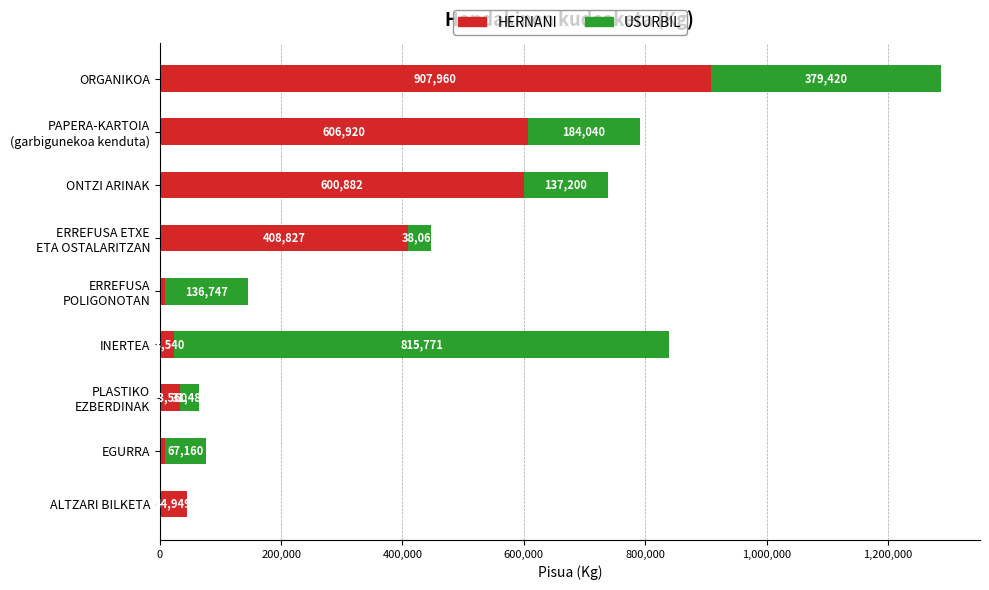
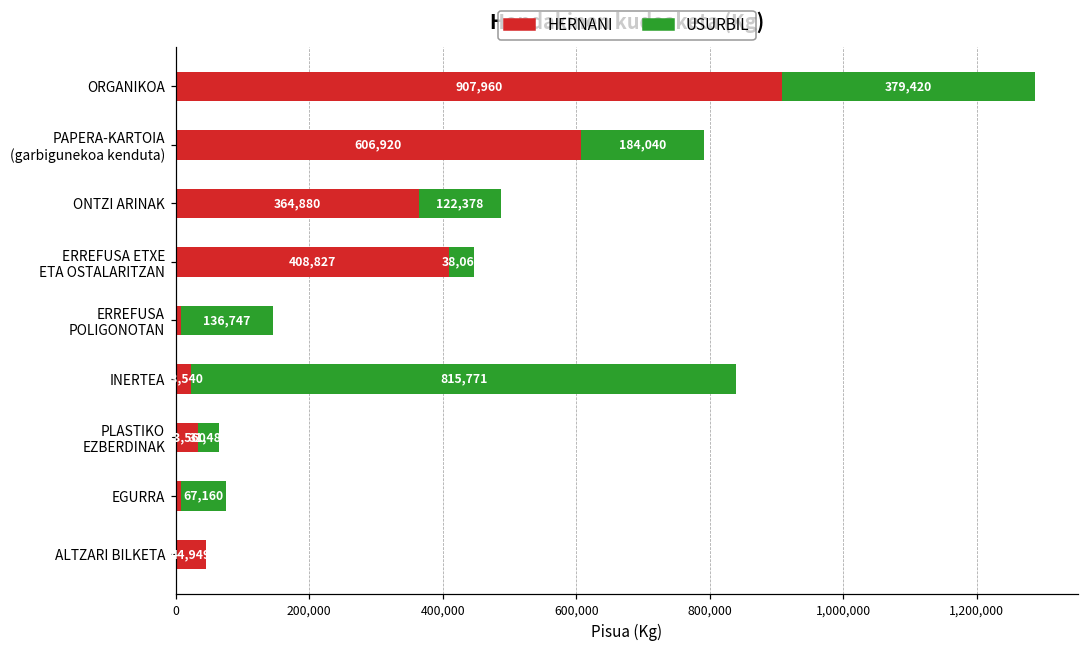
HERNANI, ONTZI ARINAK: 600,882 -> 364,880
USURBIL, ONTZI ARINAK: 137,200 -> 122,378
